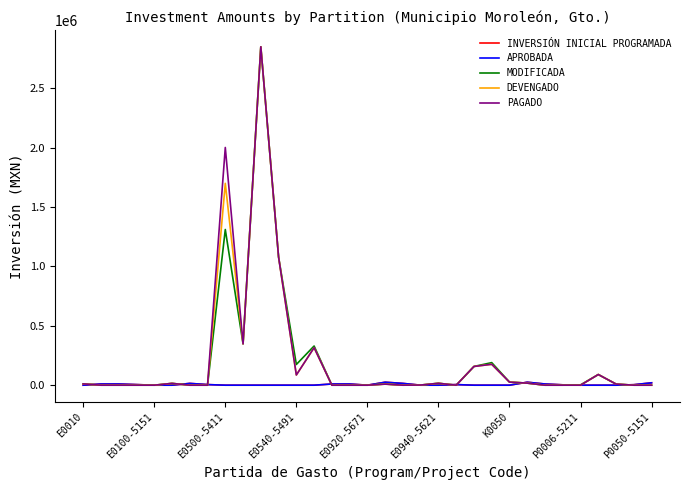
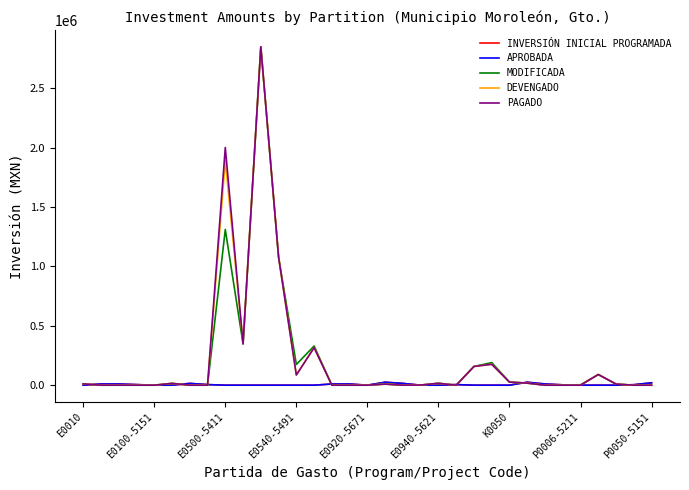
DEVENGADO, E0500-5411: 1700000 -> 1890000
